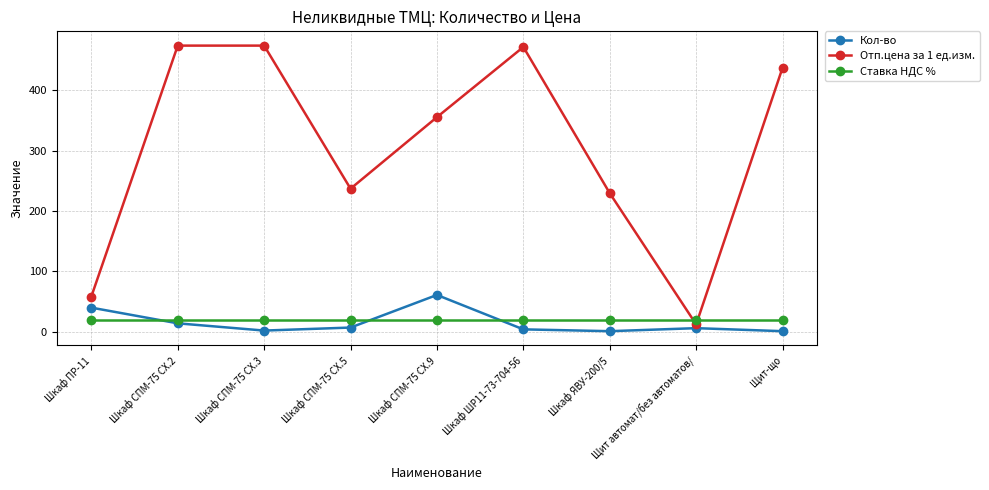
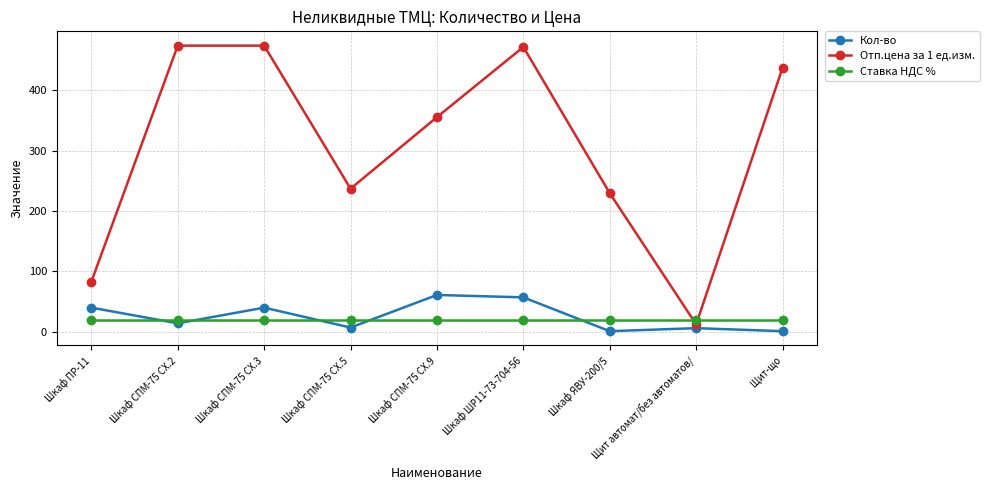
Отп.цена за 1 ед.изм., Шкаф ПР-11: 60 -> 80
Кол-во, Шкаф СПМ-75 СХ.3: 0 -> 40
Кол-во, Шкаф ШР11-73-704-56: 0 -> 60
